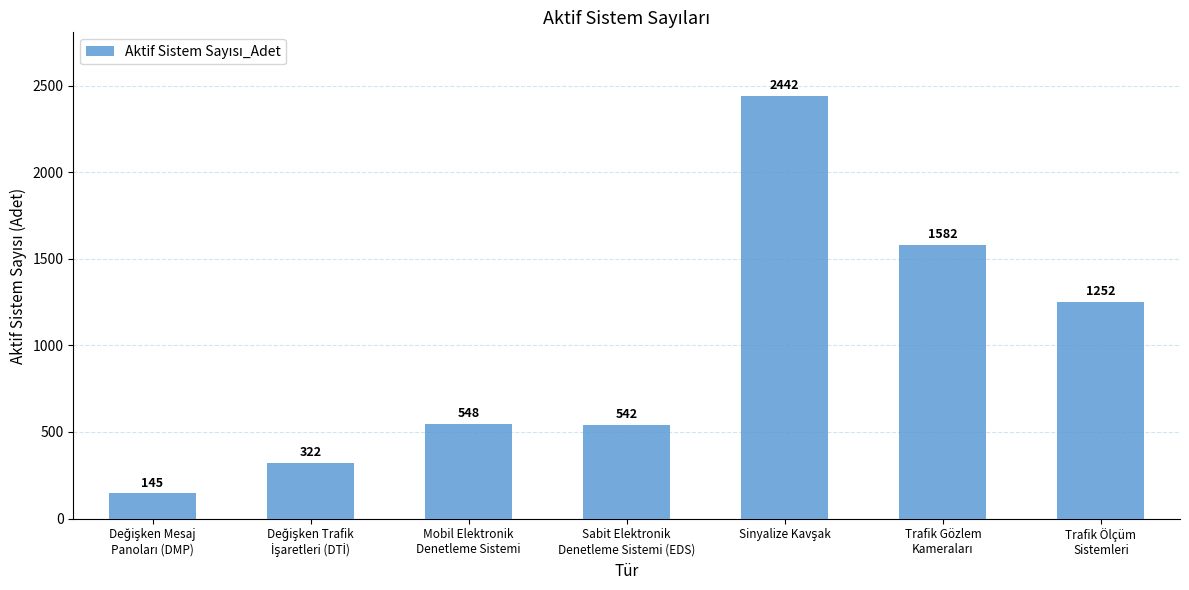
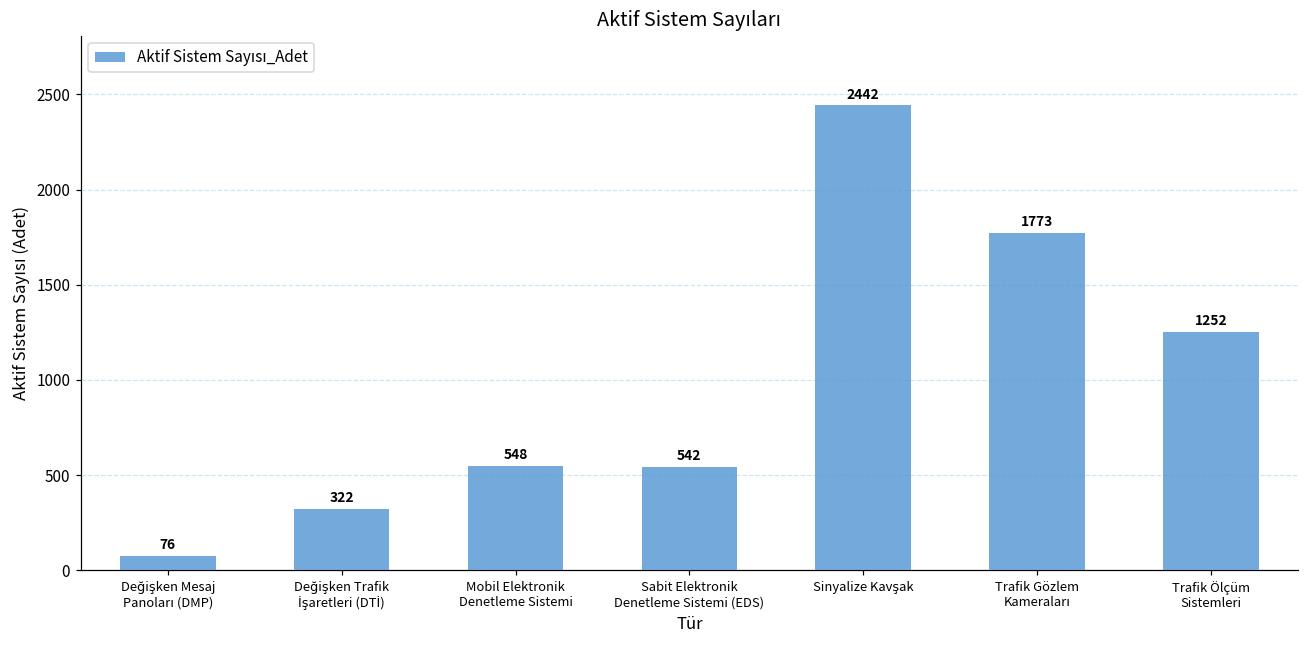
Değişken Mesaj Panoları (DMP): 145 -> 76
Trafik Gözlem Kameraları: 1582 -> 1773
